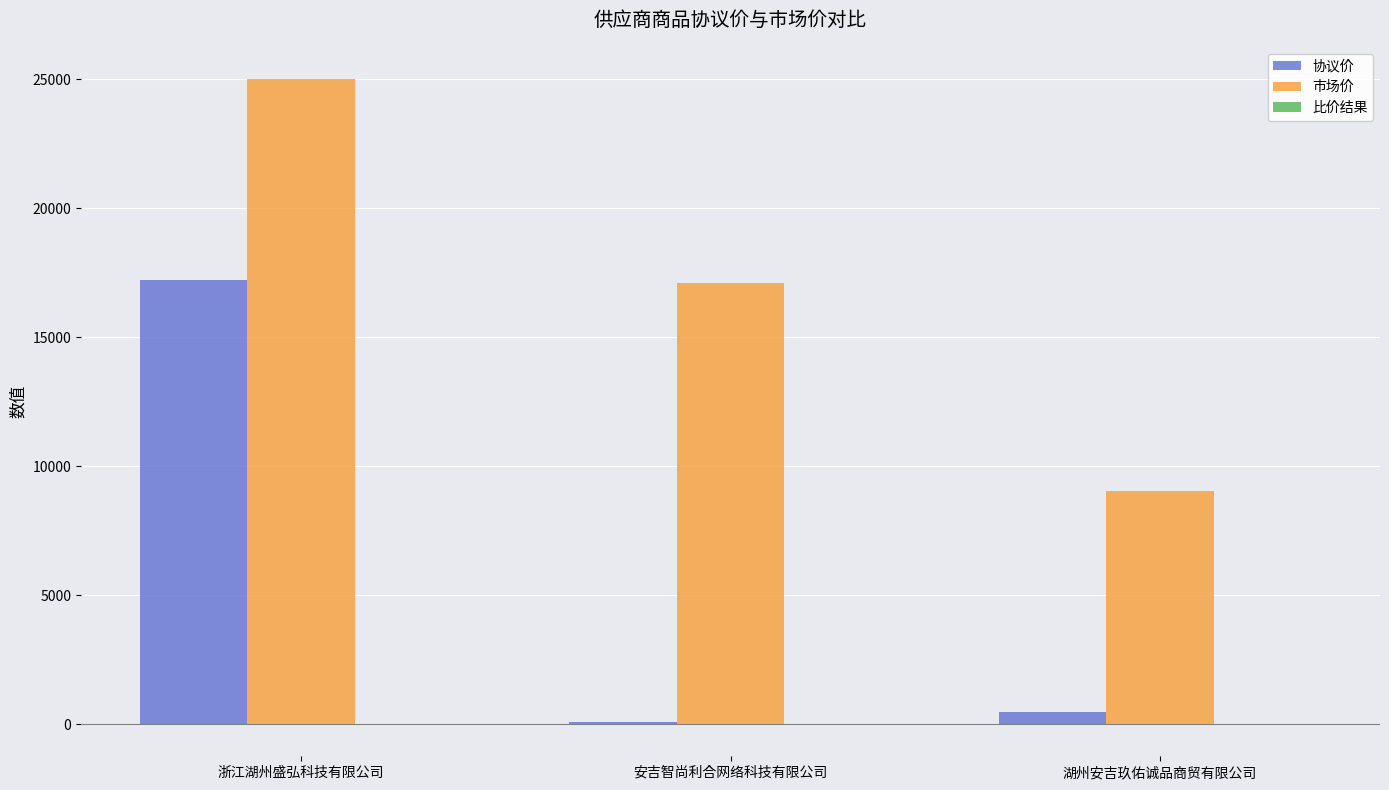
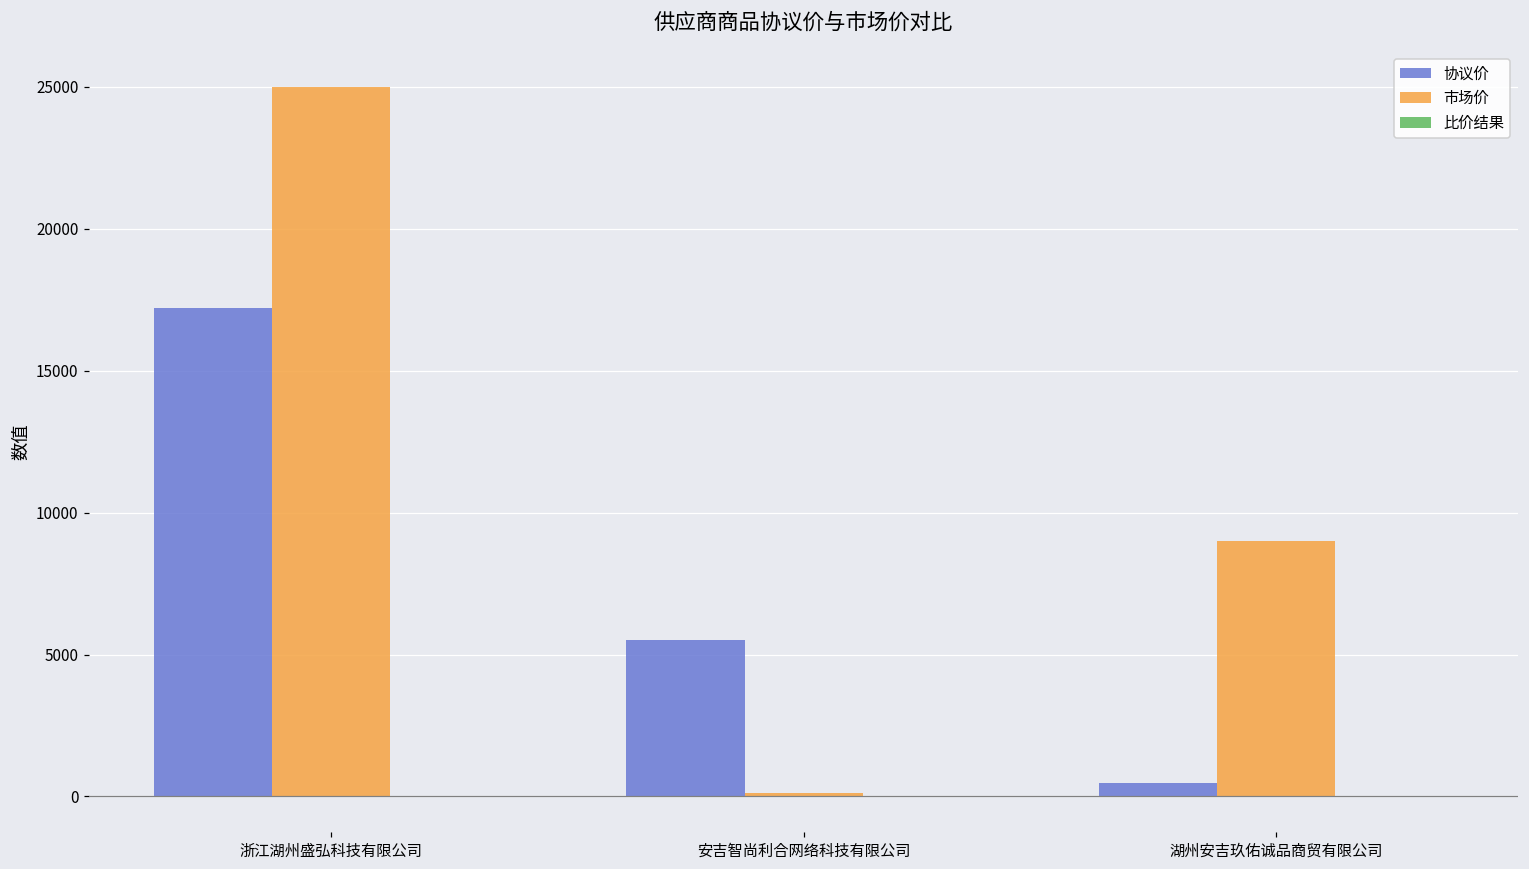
协议价, 安吉智尚利合网络科技有限公司: 100 -> 5500
市场价, 安吉智尚利合网络科技有限公司: 17100 -> 100
